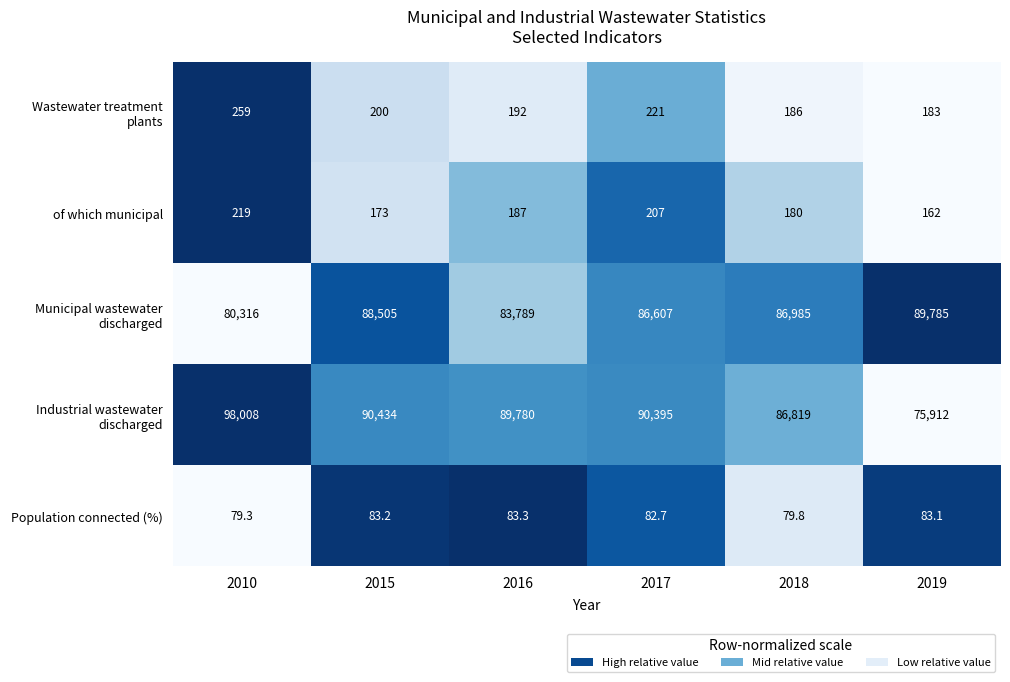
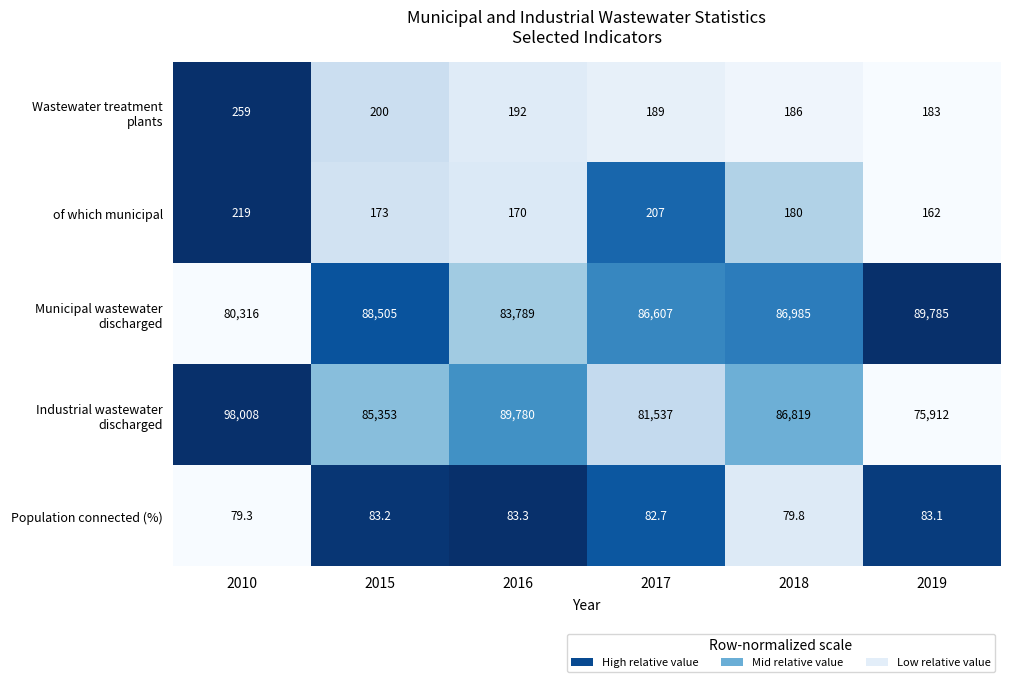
Wastewater treatment plants, 2017: 221 -> 189
of which municipal, 2016: 187 -> 170
Industrial wastewater discharged, 2015: 90,434 -> 85,353
Industrial wastewater discharged, 2017: 90,395 -> 81,537
